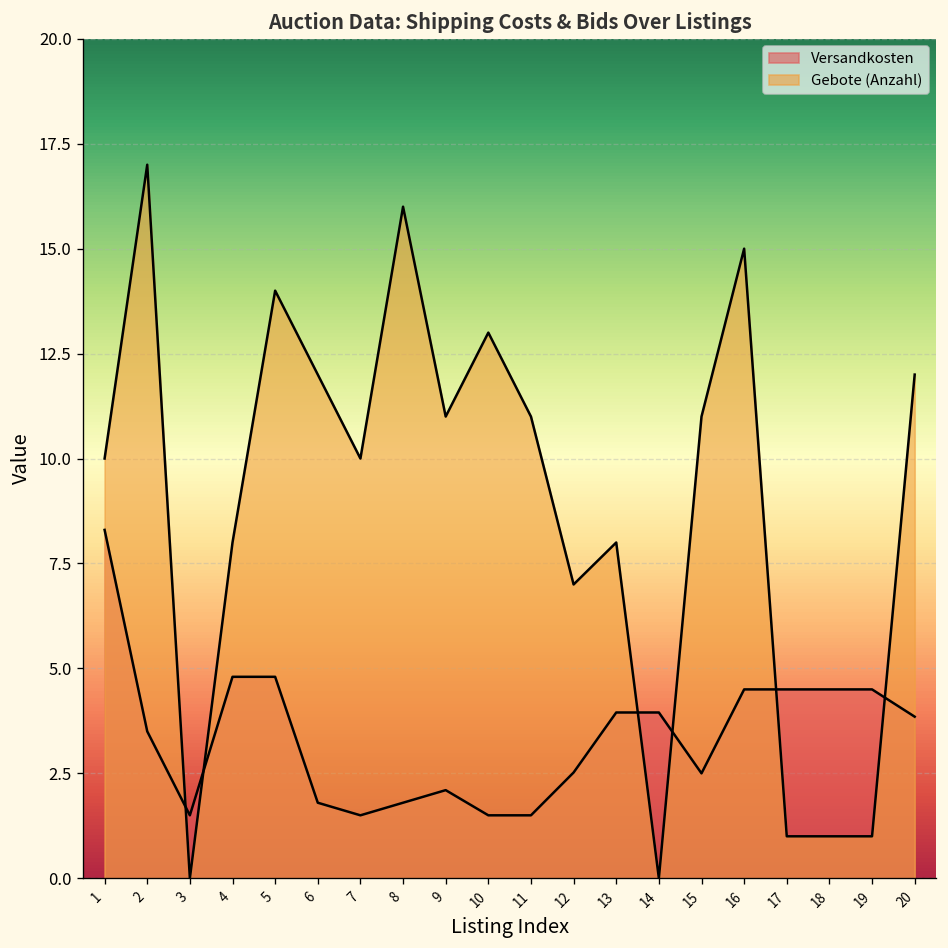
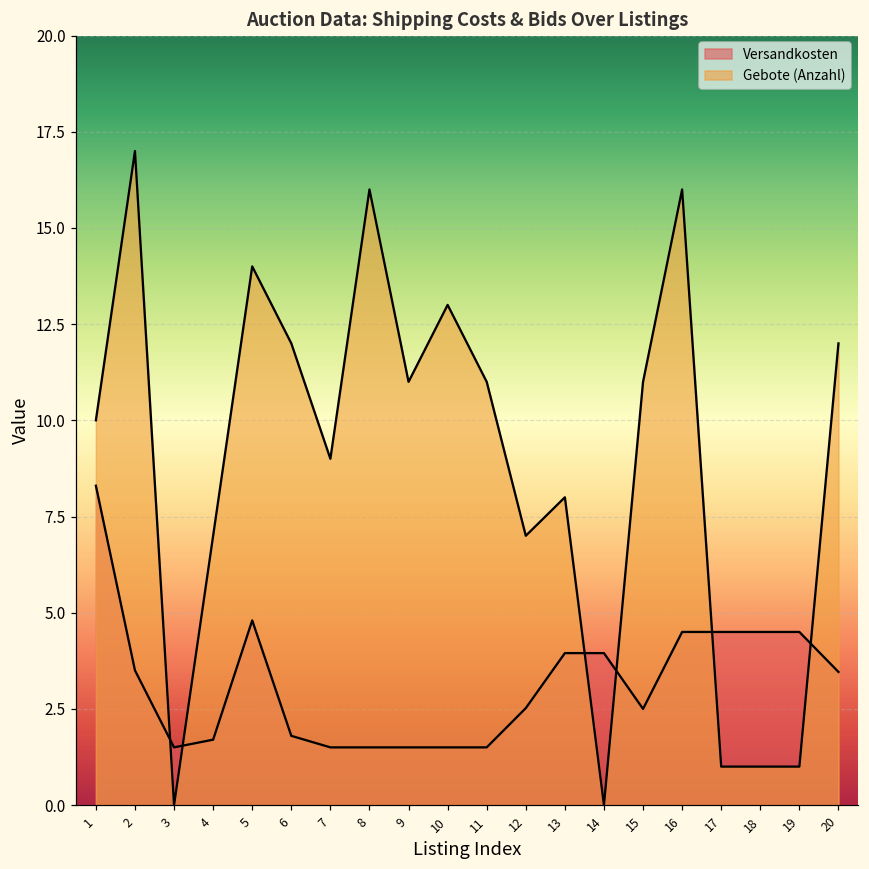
Versandkosten, 4: 4.8 -> 1.7
Gebote (Anzahl), 4: 8 -> 7
Gebote (Anzahl), 7: 10 -> 9
Versandkosten, 8: 1.8 -> 1.5
Versandkosten, 9: 2.1 -> 1.5
Gebote (Anzahl), 16: 15 -> 16
Versandkosten, 20: 3.9 -> 3.5
